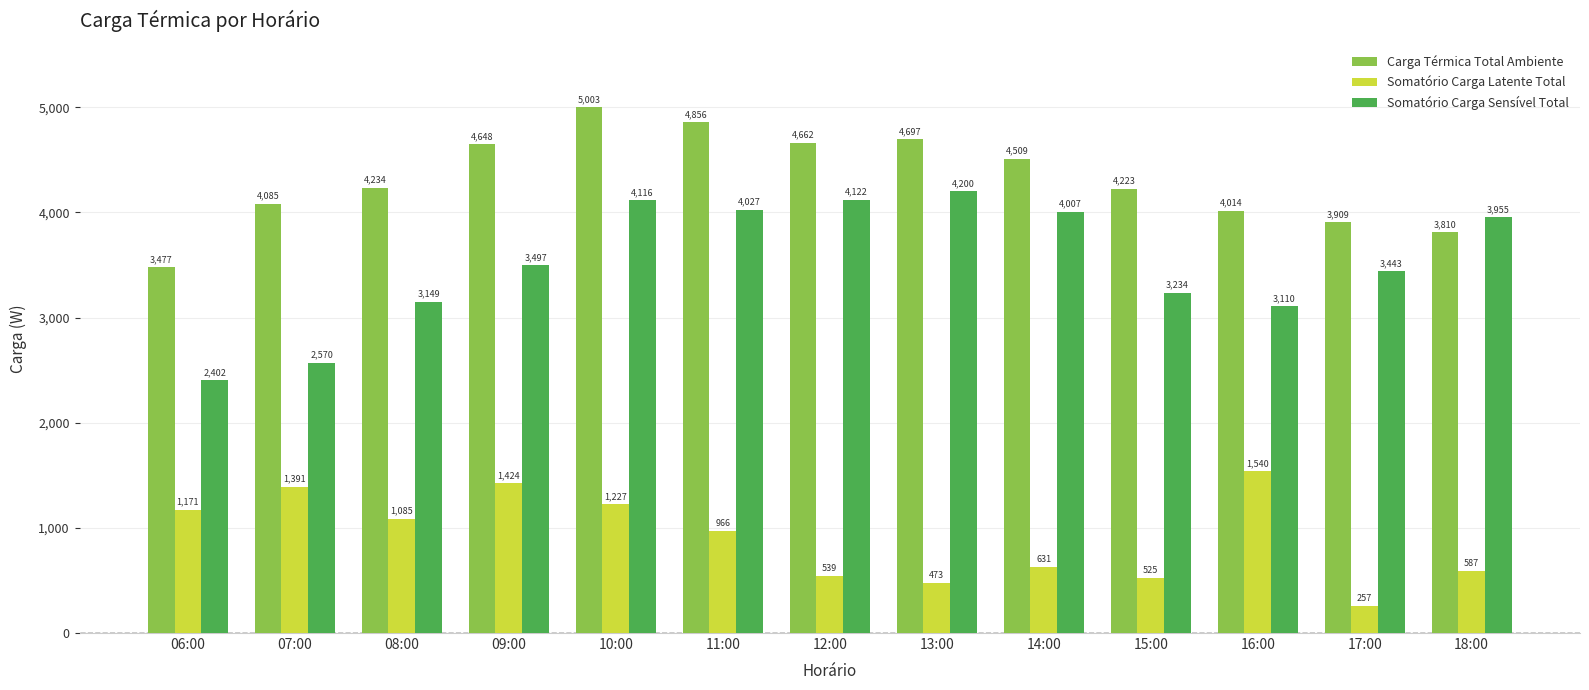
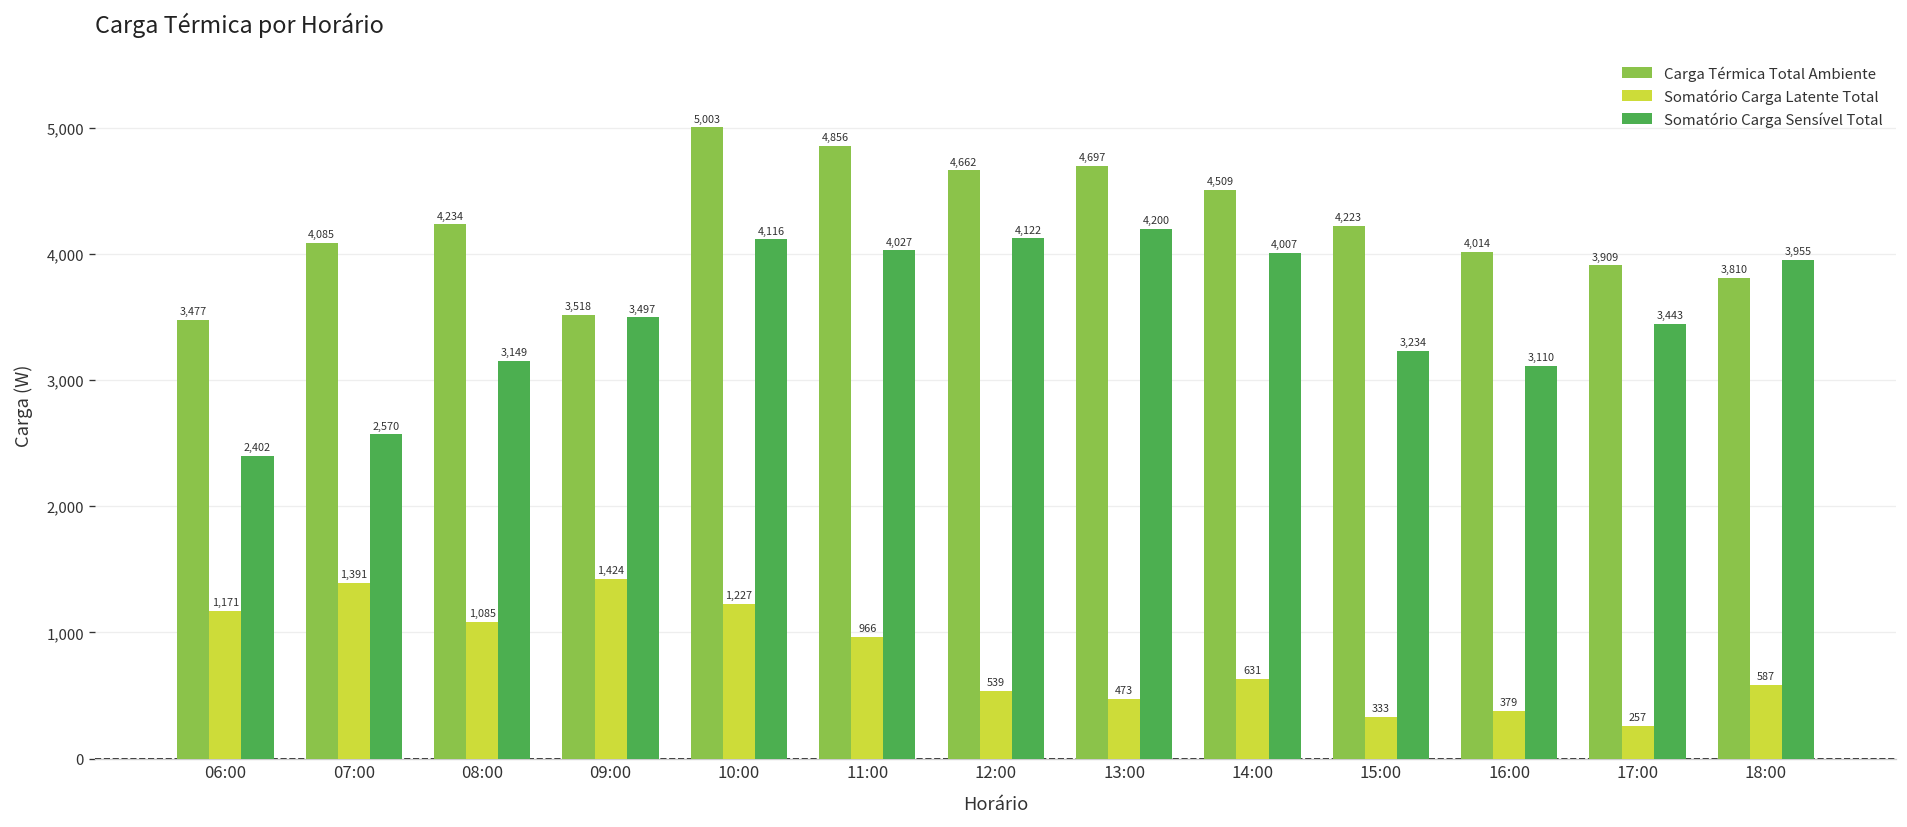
Carga Térmica Total Ambiente, 09:00: 4,648 -> 3,518
Somatório Carga Latente Total, 15:00: 525 -> 333
Somatório Carga Latente Total, 16:00: 1,540 -> 379
